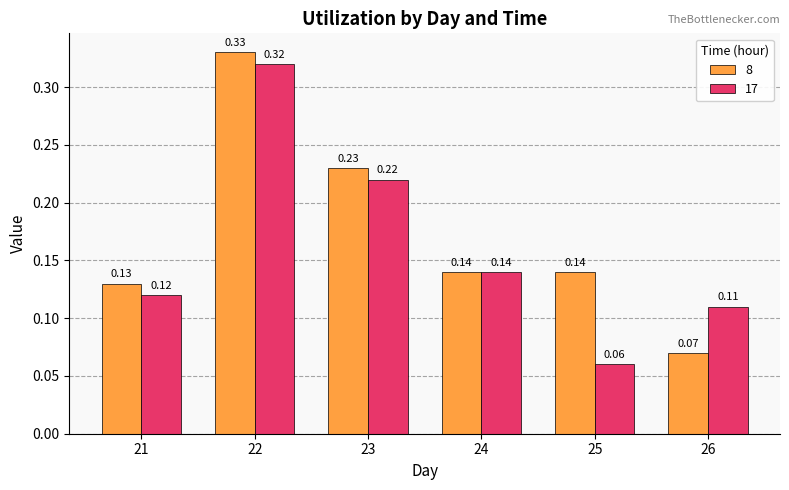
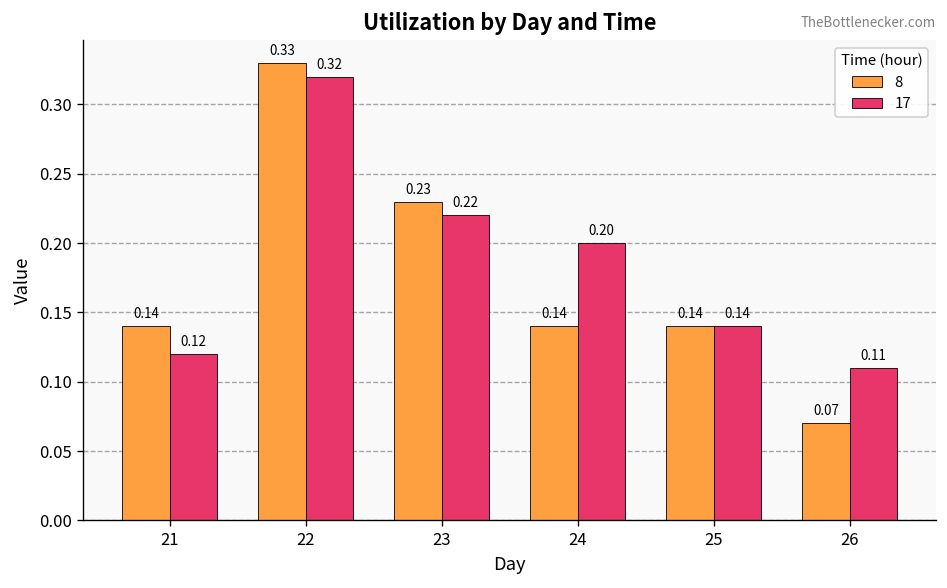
8, 21: 0.13 -> 0.14
17, 24: 0.14 -> 0.20
17, 25: 0.06 -> 0.14
